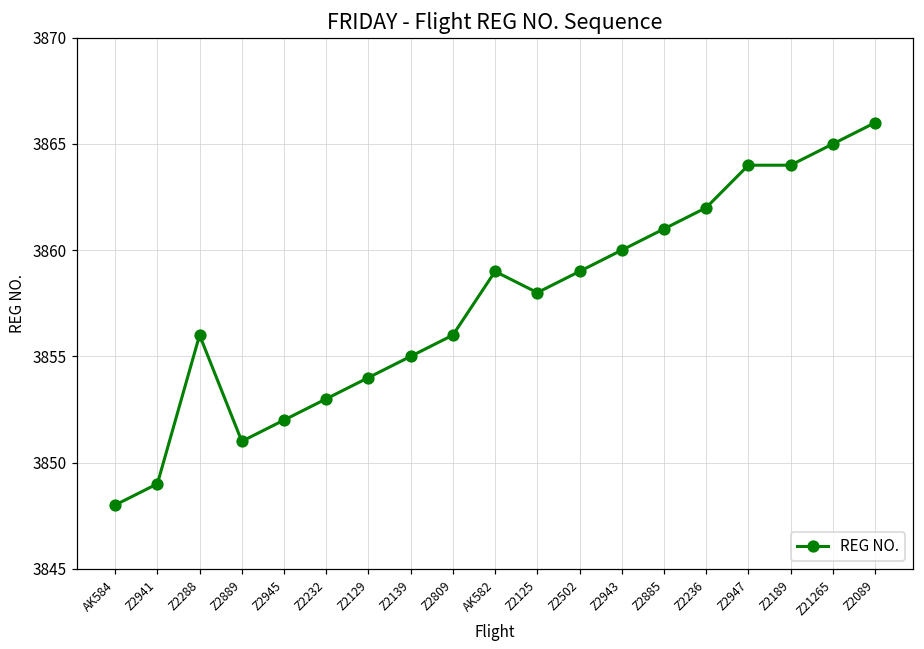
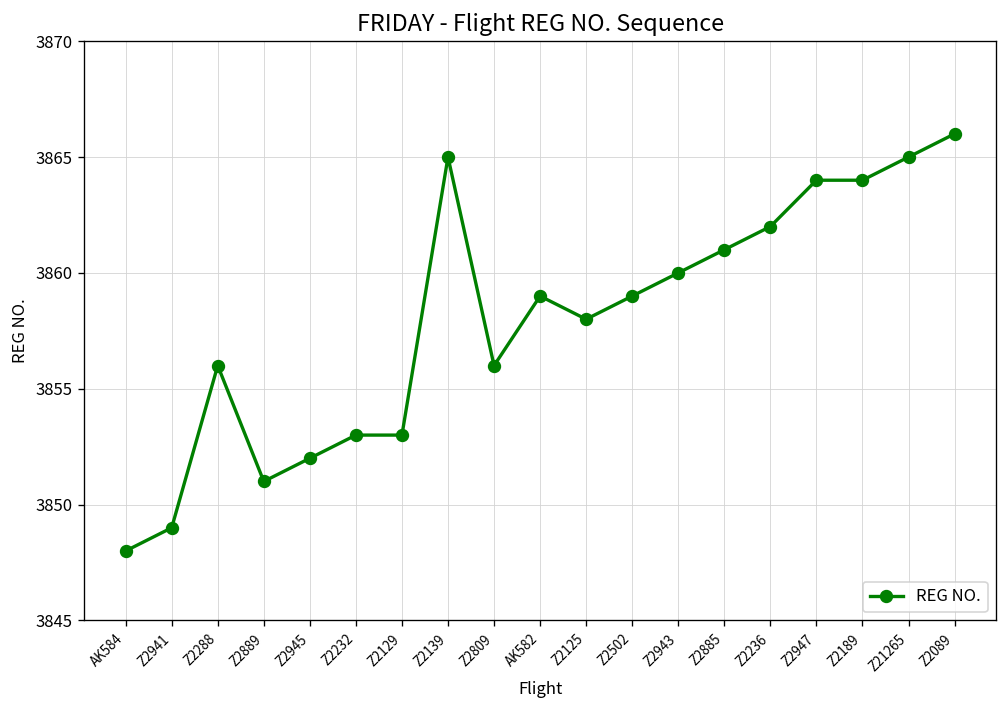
Z2129: 3854 -> 3853
Z2139: 3855 -> 3865
